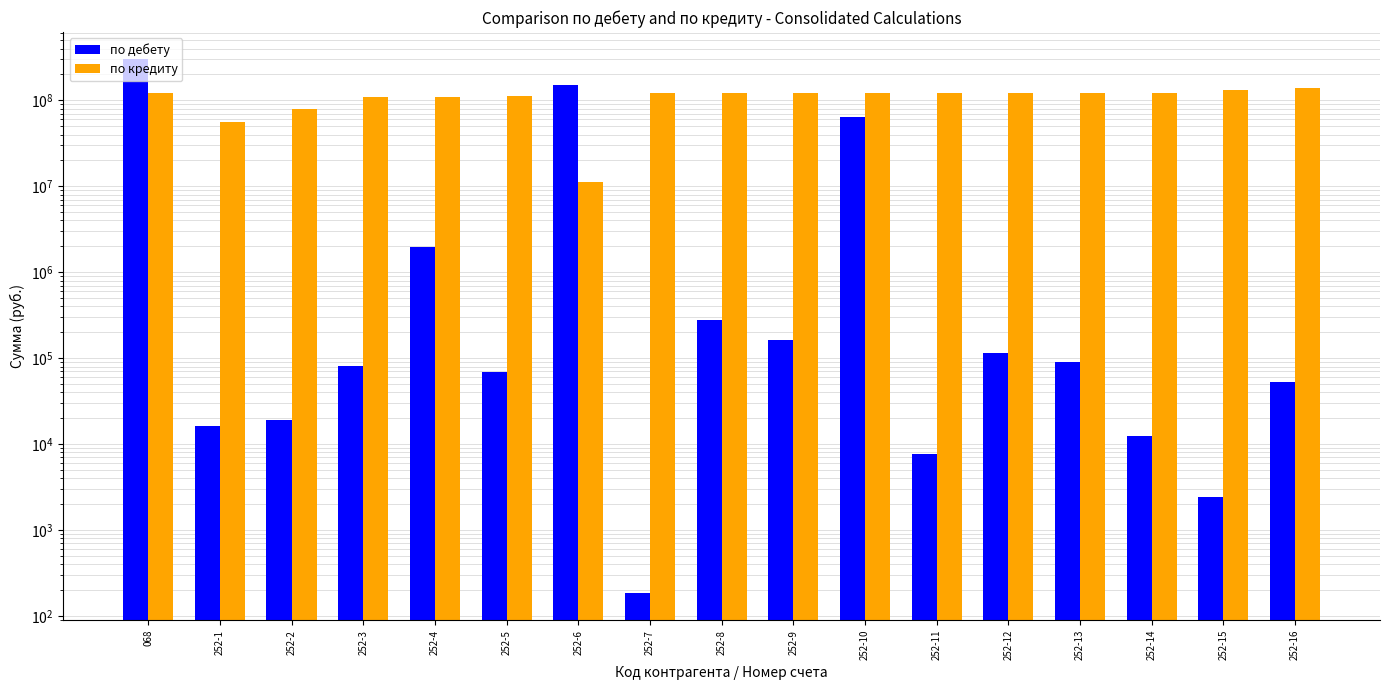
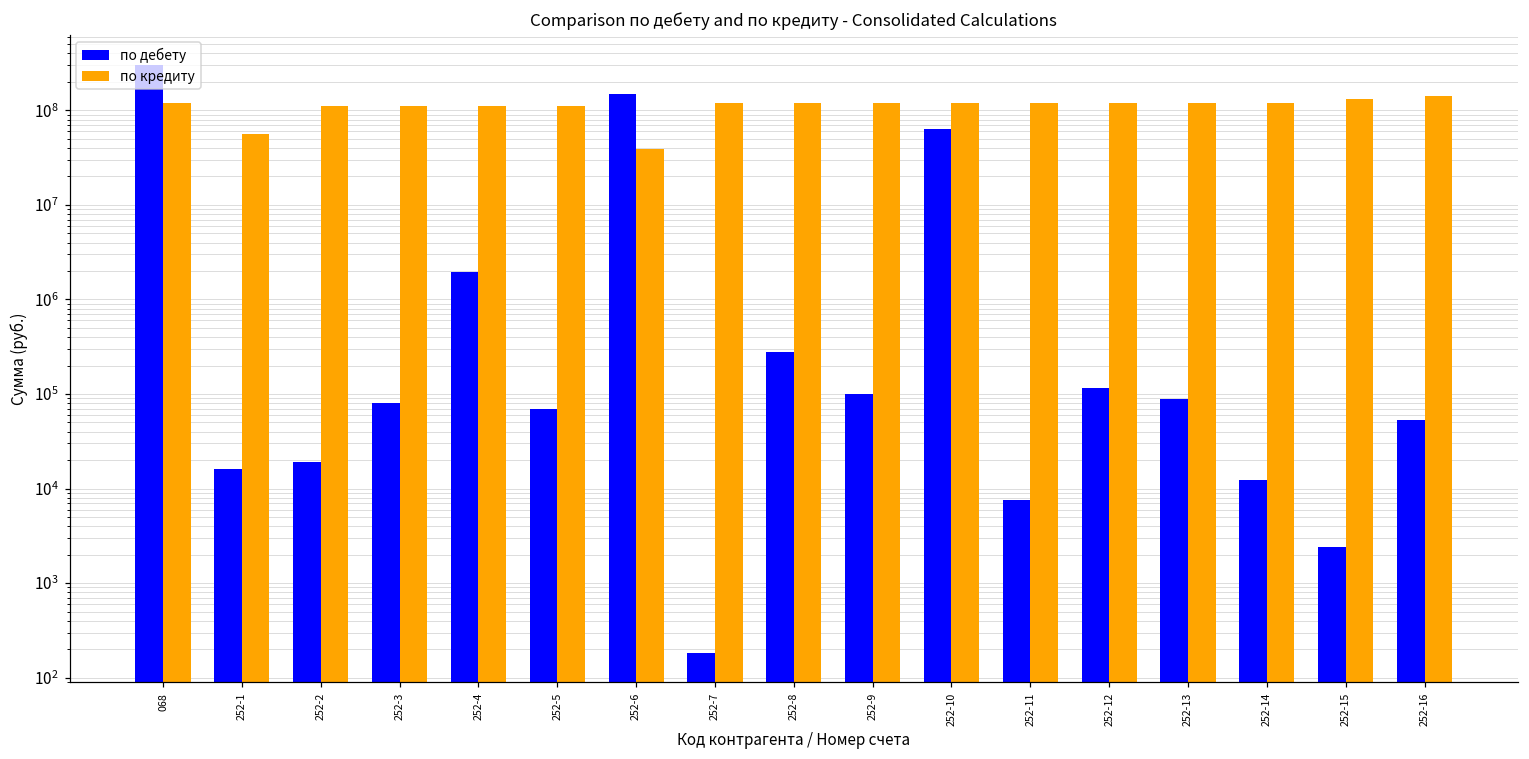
по кредиту, 252-2: 80000000 -> 110000000
по кредиту, 252-6: 11000000 -> 40000000
по дебету, 252-9: 160000 -> 100000
